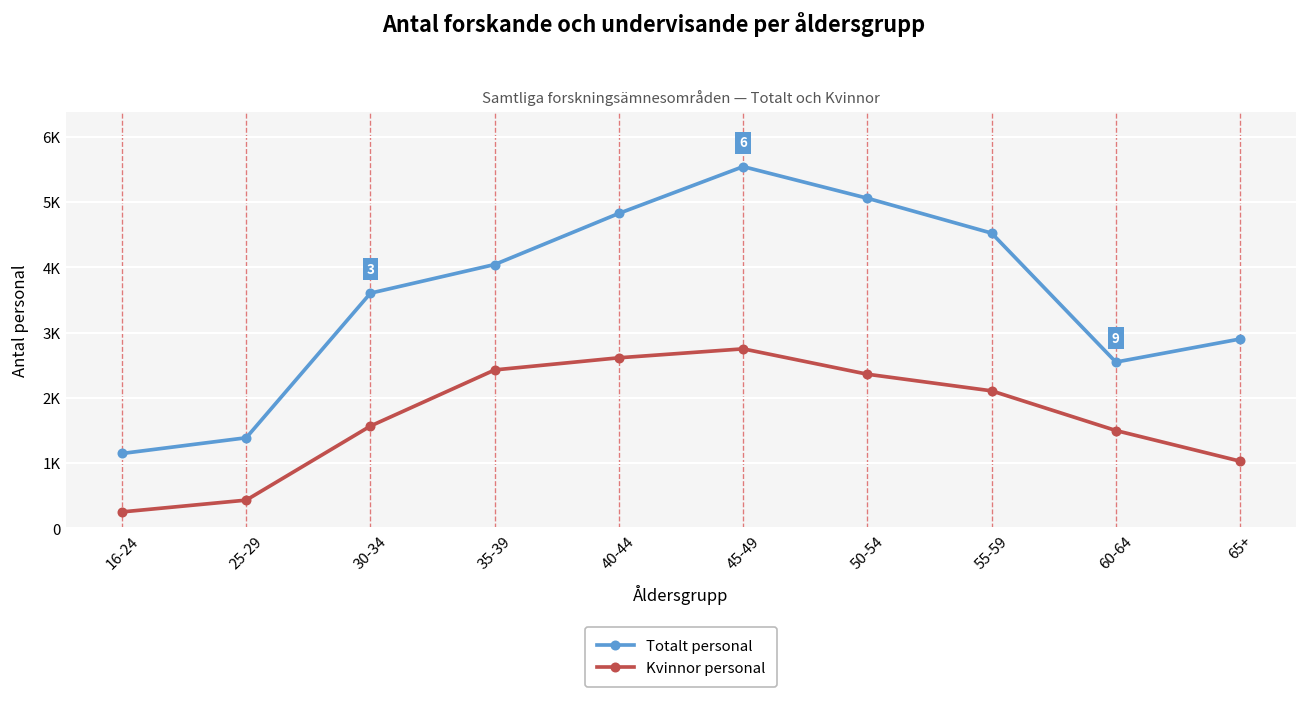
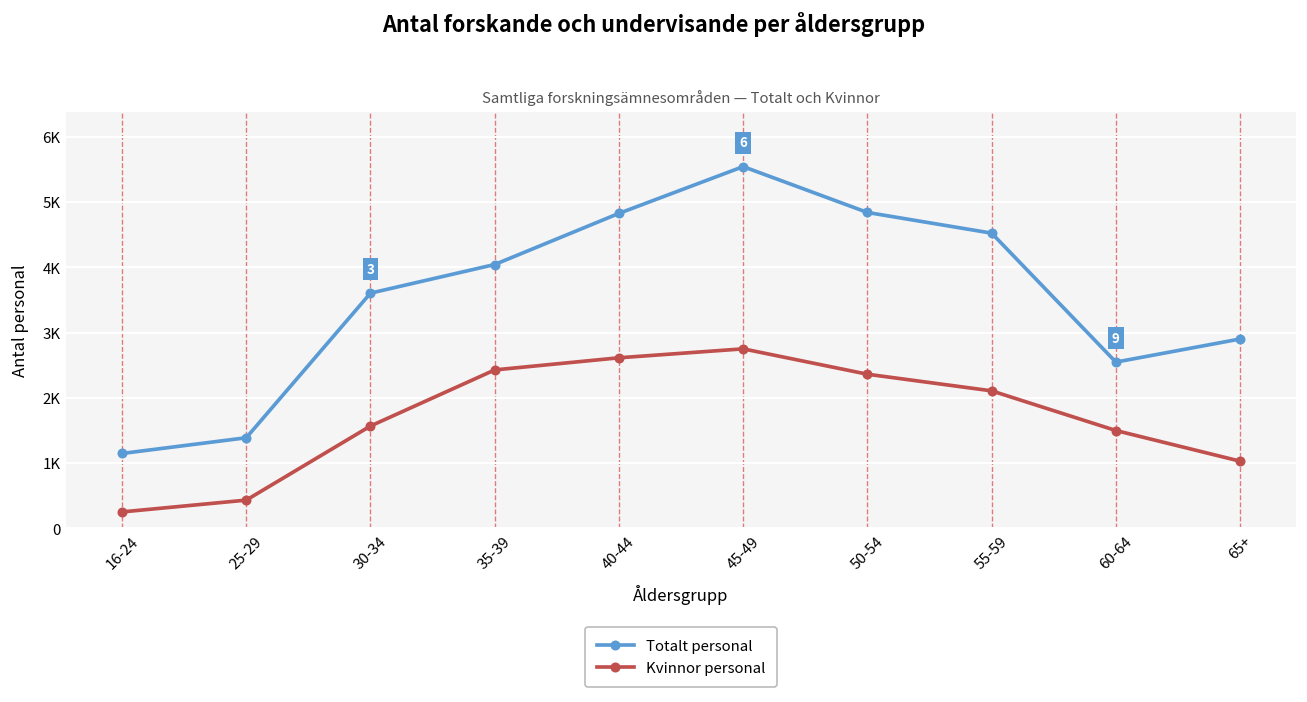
Totalt personal, 50-54: 5100 -> 4800
